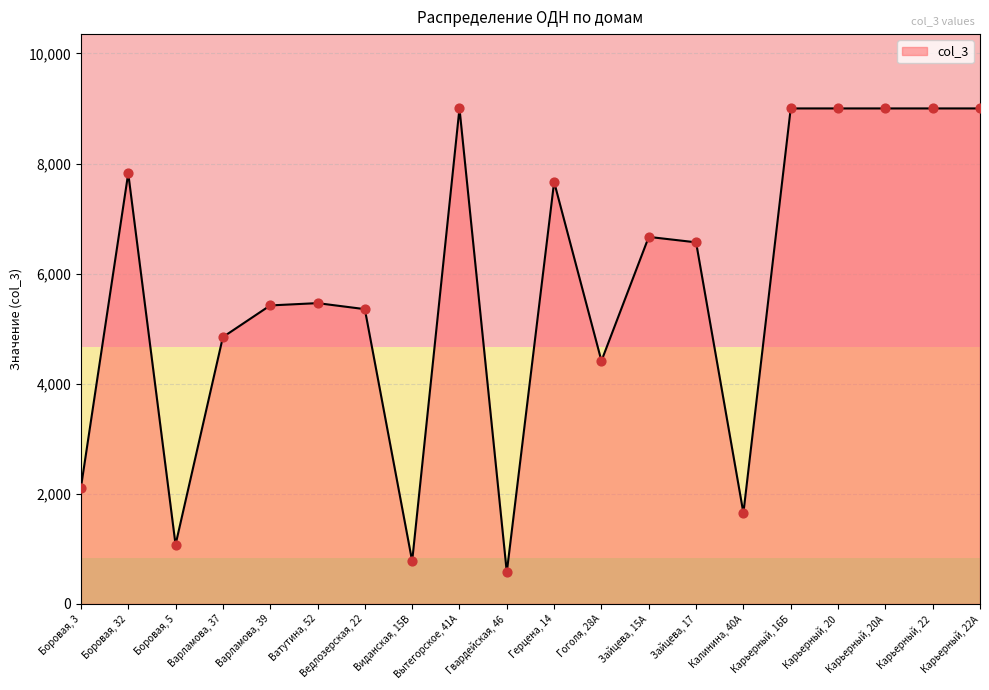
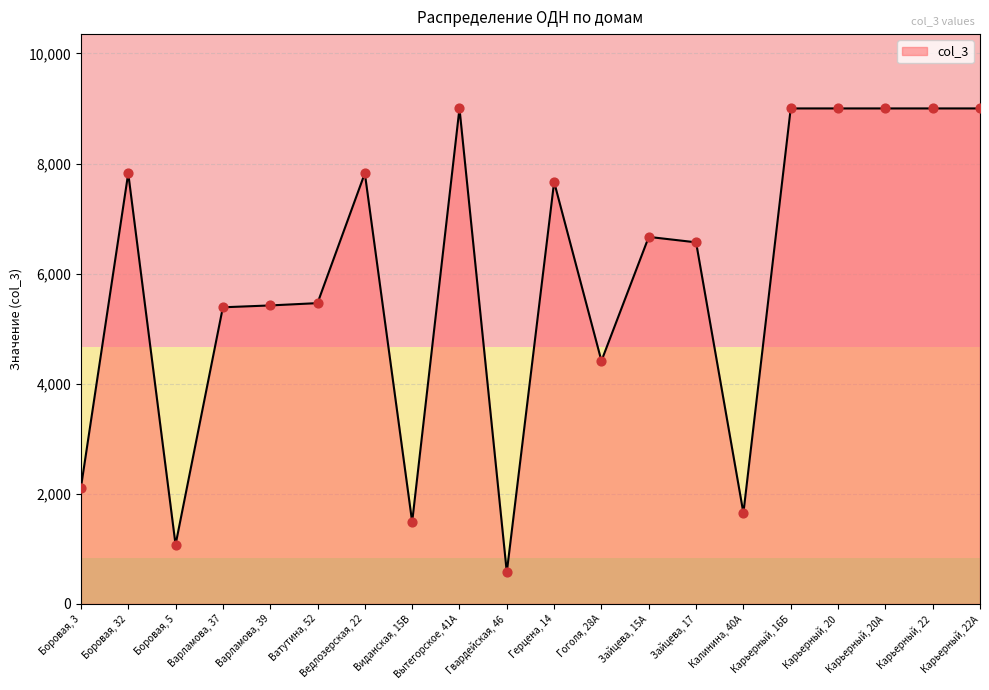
Варламова, 37: 4,800 -> 5,400
Ведлозерская, 22: 5,400 -> 7,800
Виданская, 15В: 800 -> 1,500
